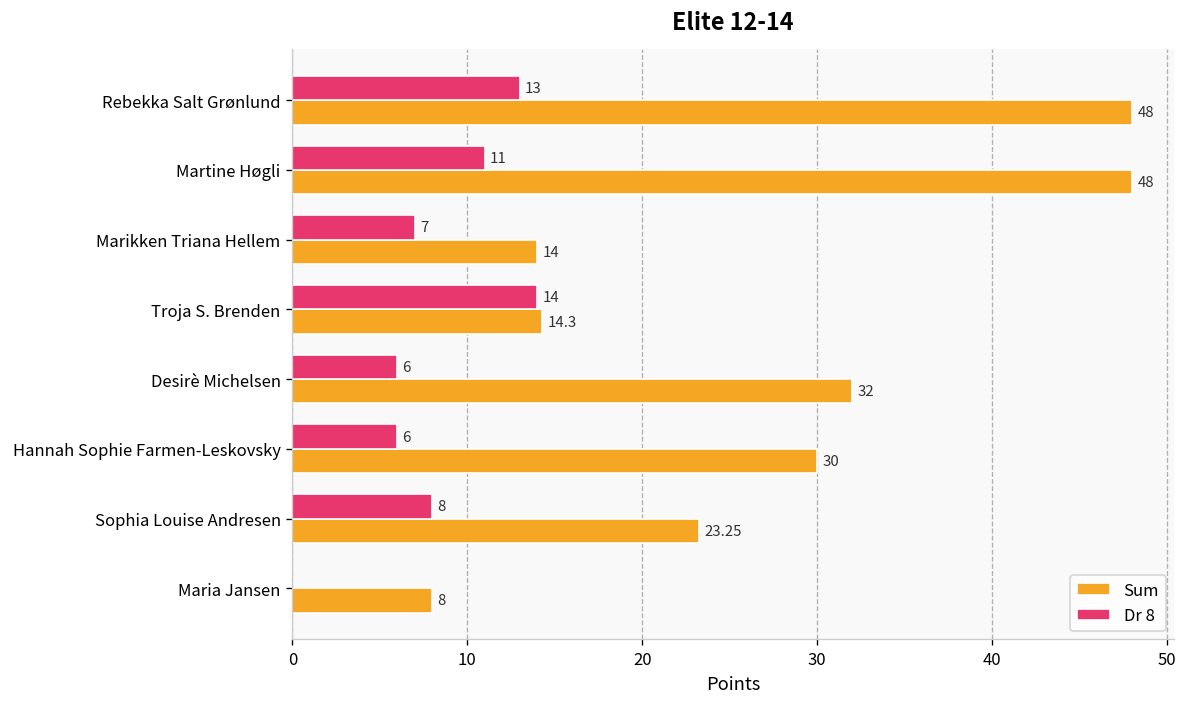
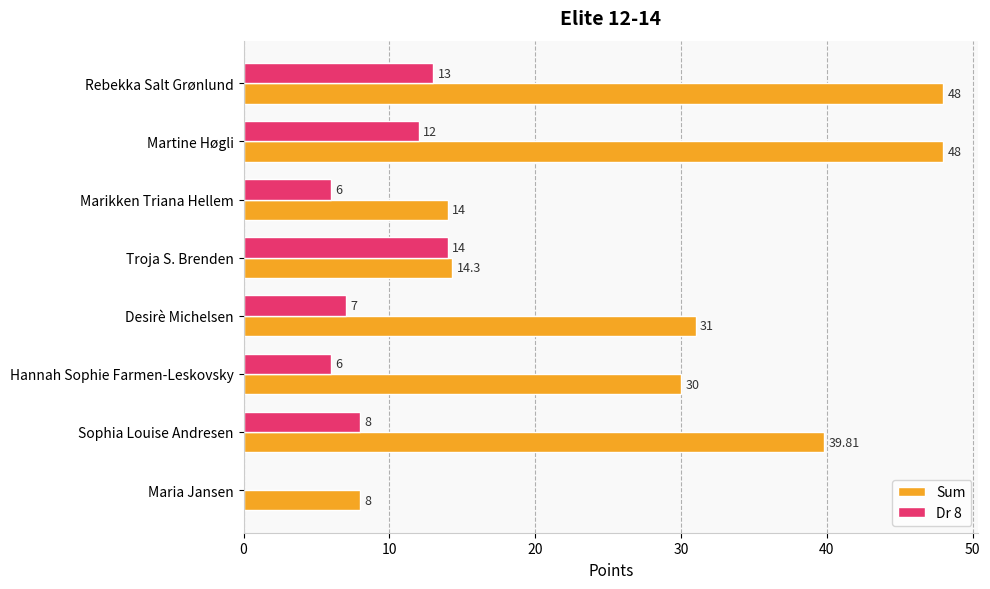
Dr 8, Martine Høgli: 11 -> 12
Dr 8, Marikken Triana Hellem: 7 -> 6
Dr 8, Desirè Michelsen: 6 -> 7
Sum, Desirè Michelsen: 32 -> 31
Sum, Sophia Louise Andresen: 23.25 -> 39.81
